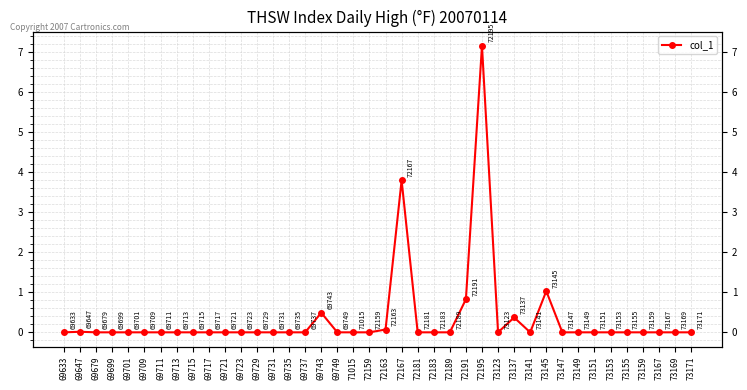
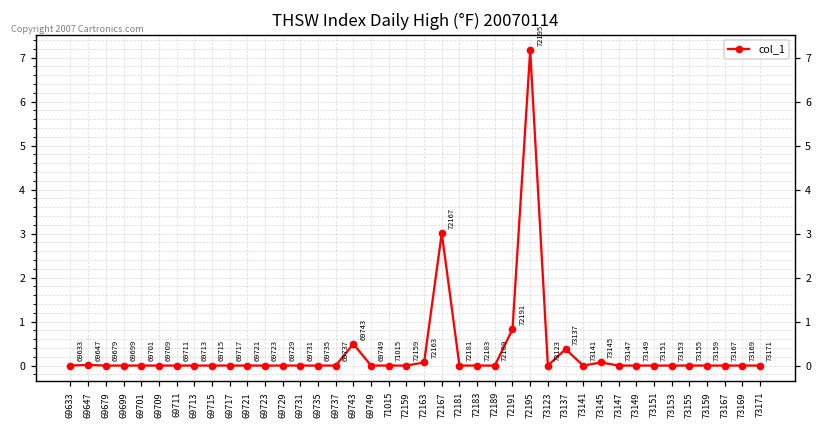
72167: 3.8 -> 3.0
73145: 1.0 -> 0.1
